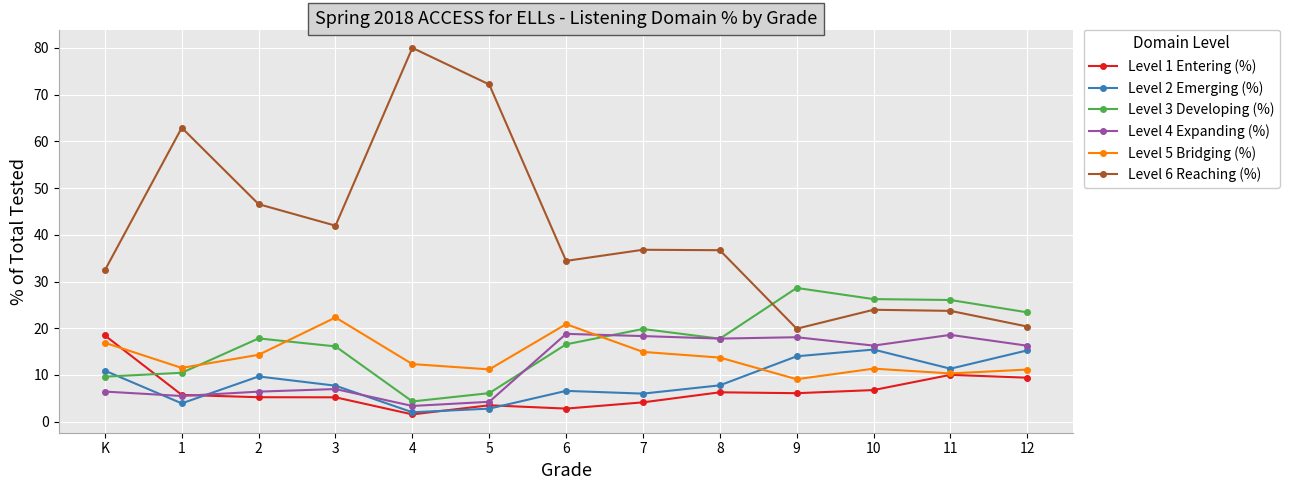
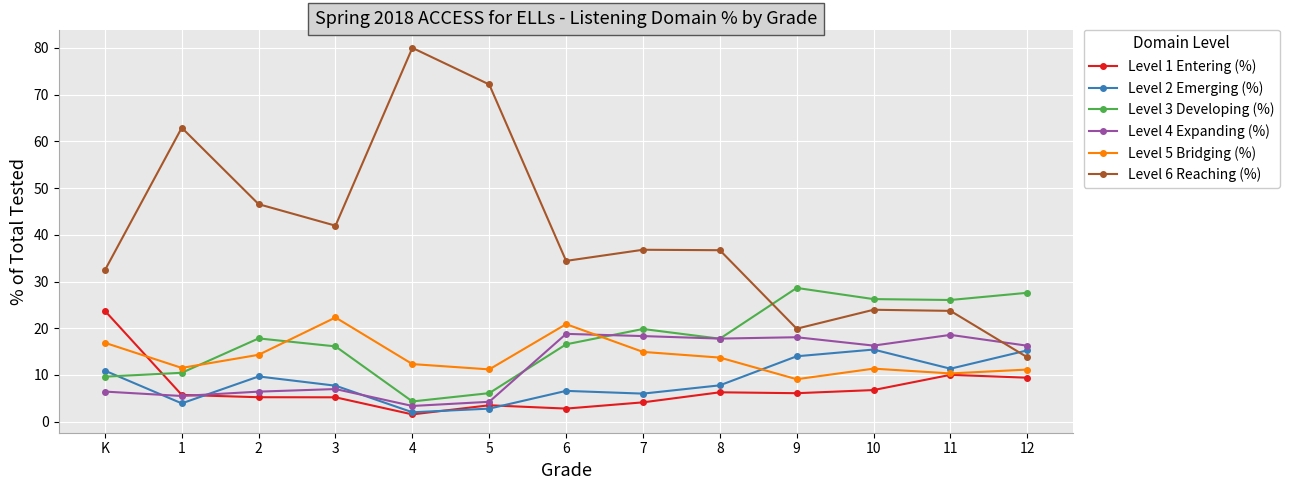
Level 1 Entering (%), K: 18 -> 24
Level 3 Developing (%), 12: 23 -> 28
Level 6 Reaching (%), 12: 20 -> 14
